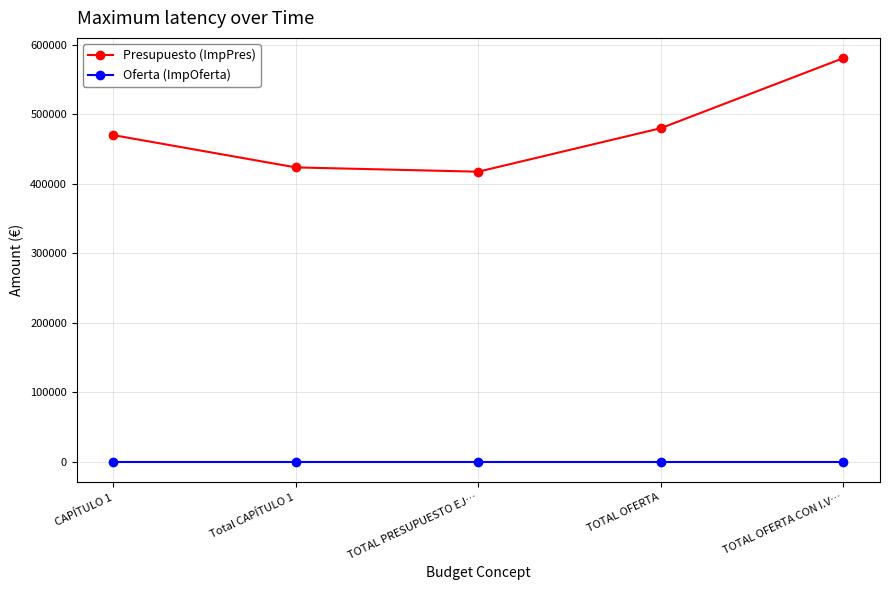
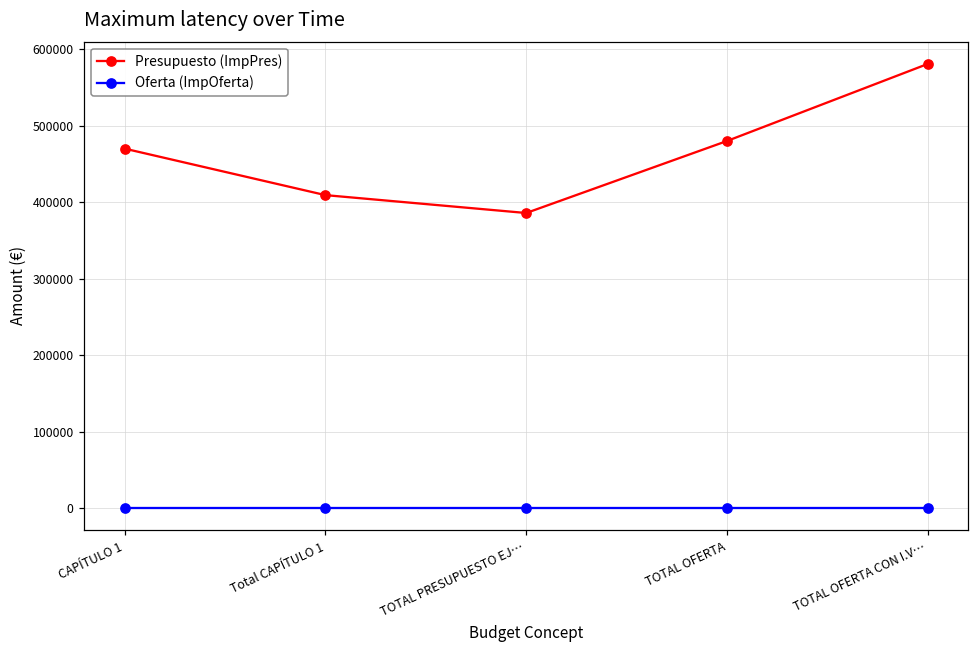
Presupuesto (ImpPres), Total CAPÍTULO 1: 420000 -> 410000
Presupuesto (ImpPres), TOTAL PRESUPUESTO EJ…: 420000 -> 390000
